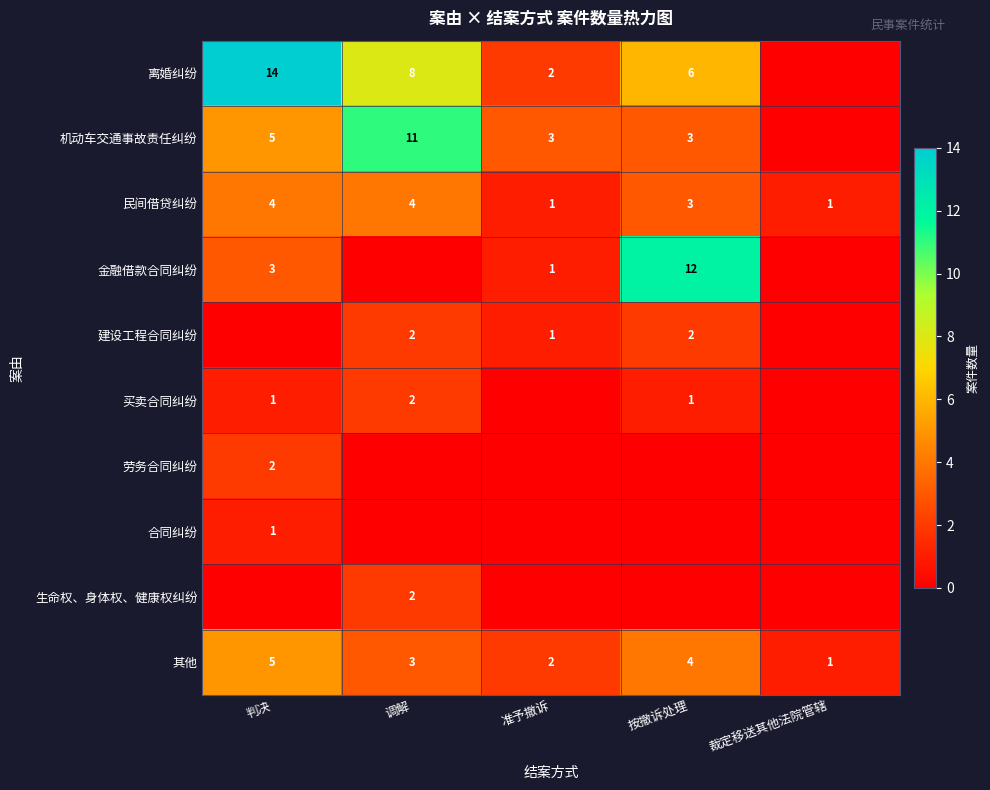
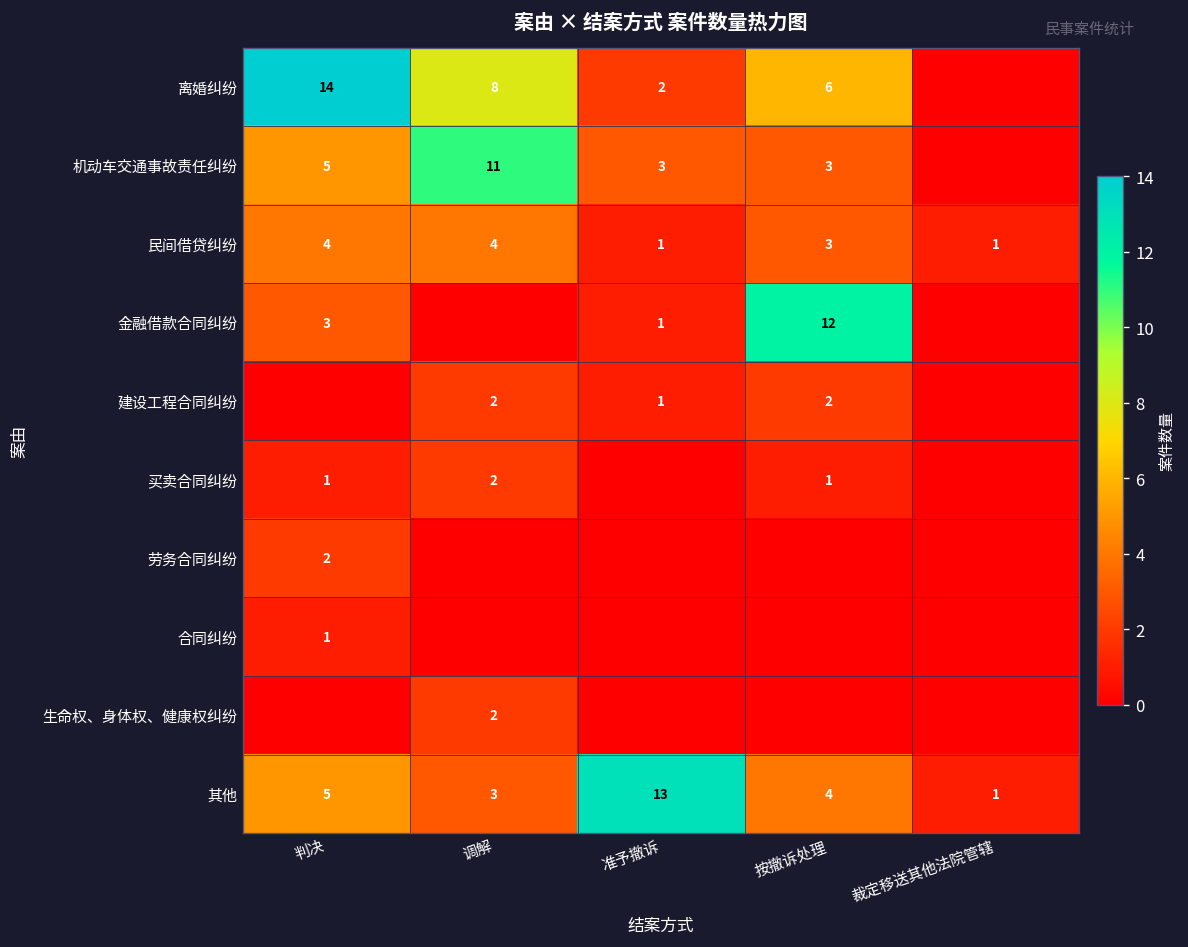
其他, 准予撤诉: 2 -> 13
